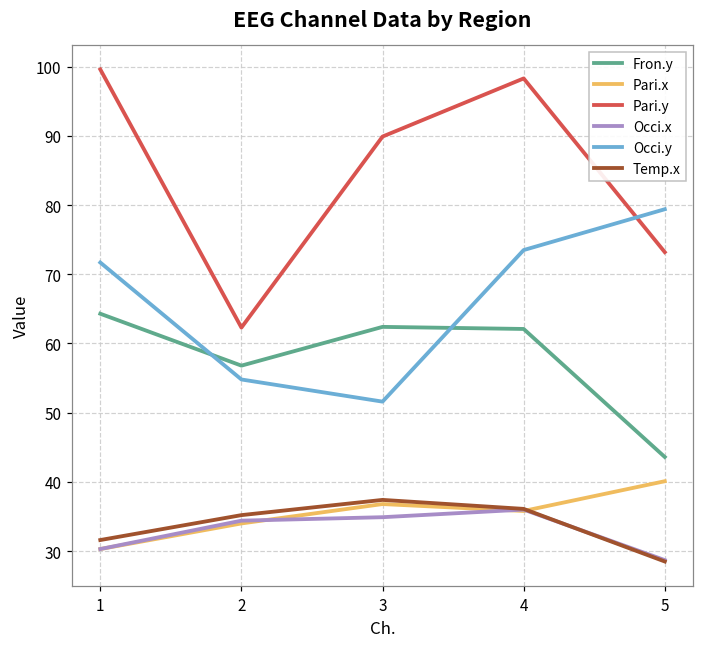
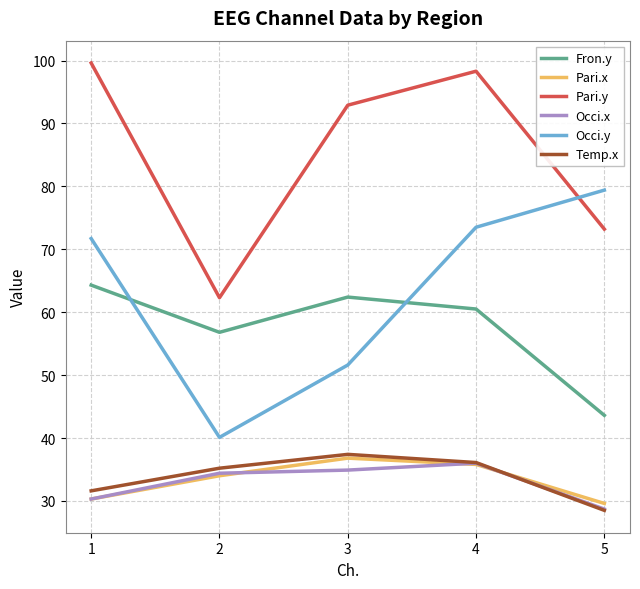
Occi.y, 2: 55 -> 40
Pari.y, 3: 90 -> 93
Fron.y, 4: 62 -> 61
Pari.x, 5: 40 -> 30
